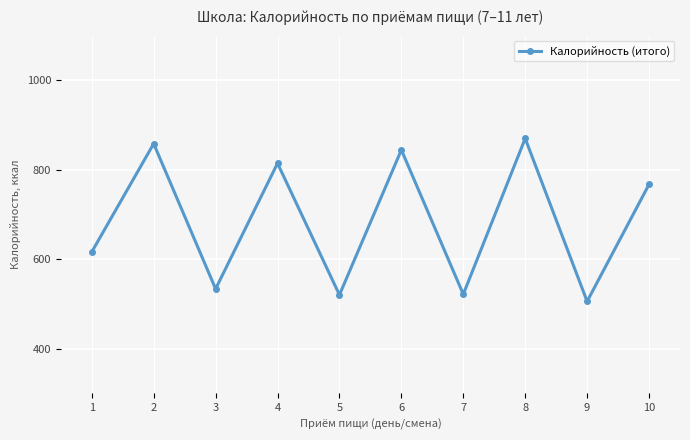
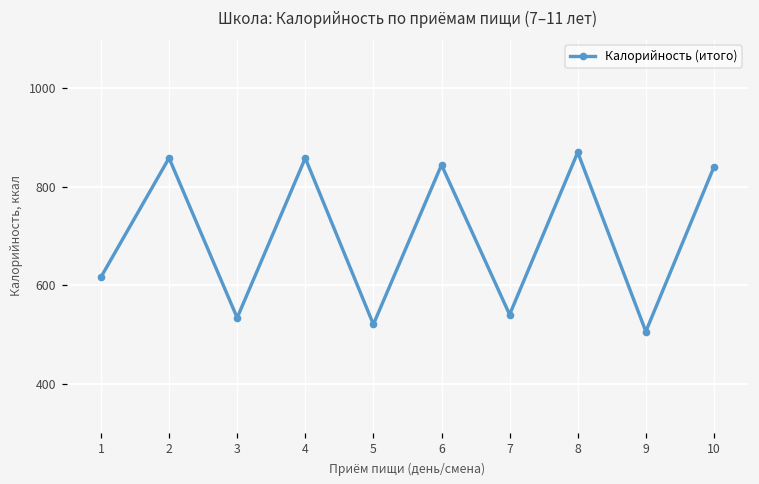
4: 810 -> 860
7: 520 -> 540
10: 770 -> 840
